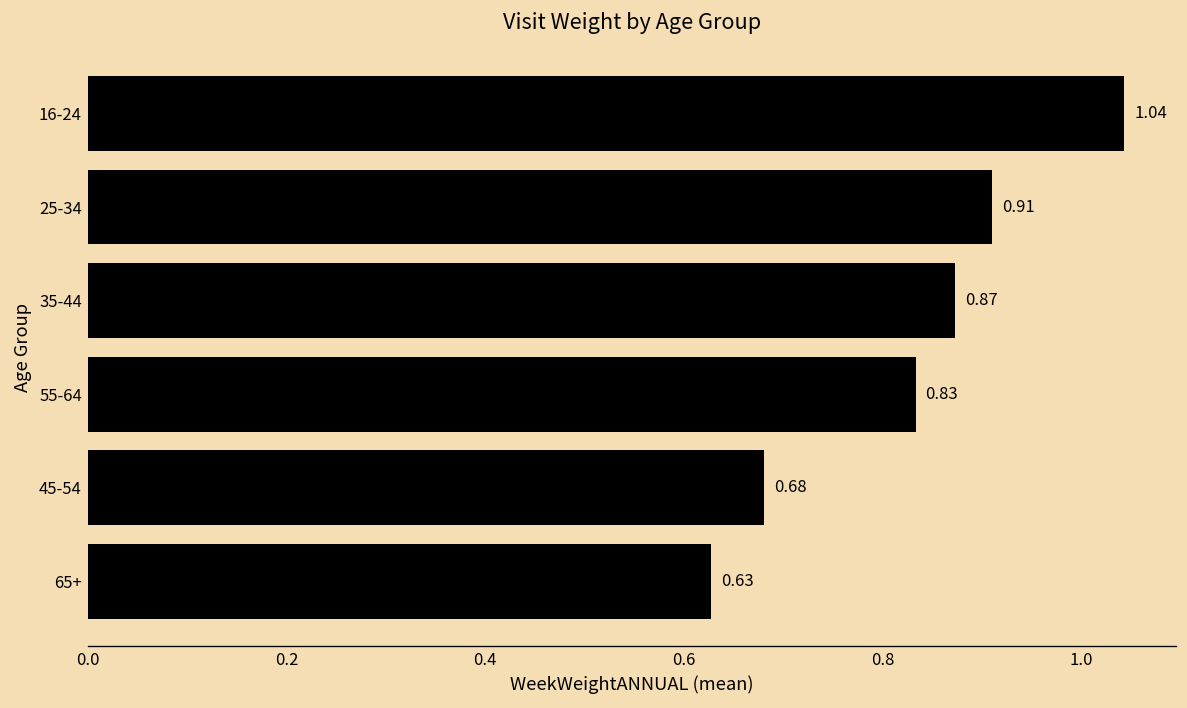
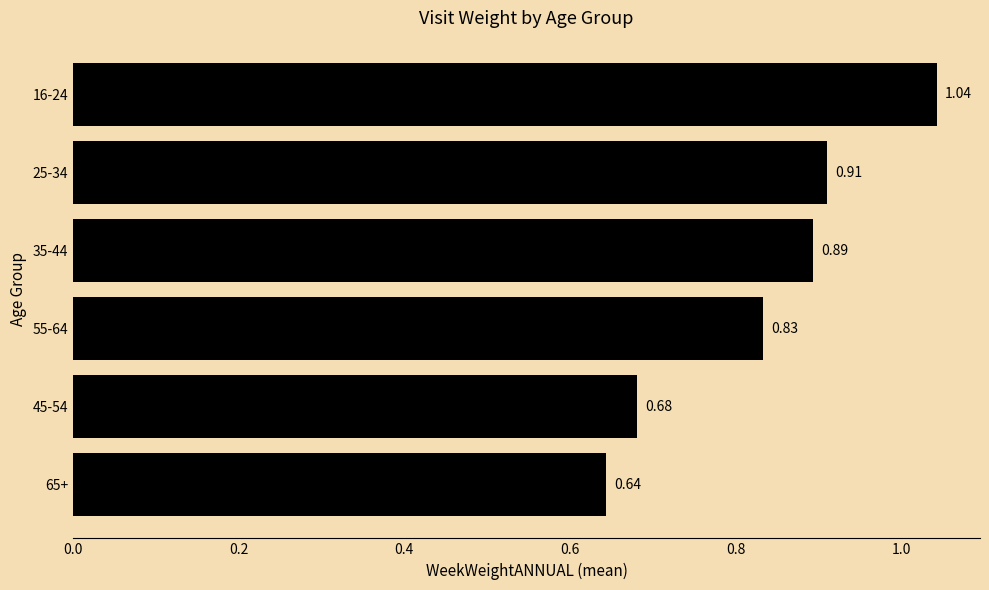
35-44: 0.87 -> 0.89
65+: 0.63 -> 0.64
